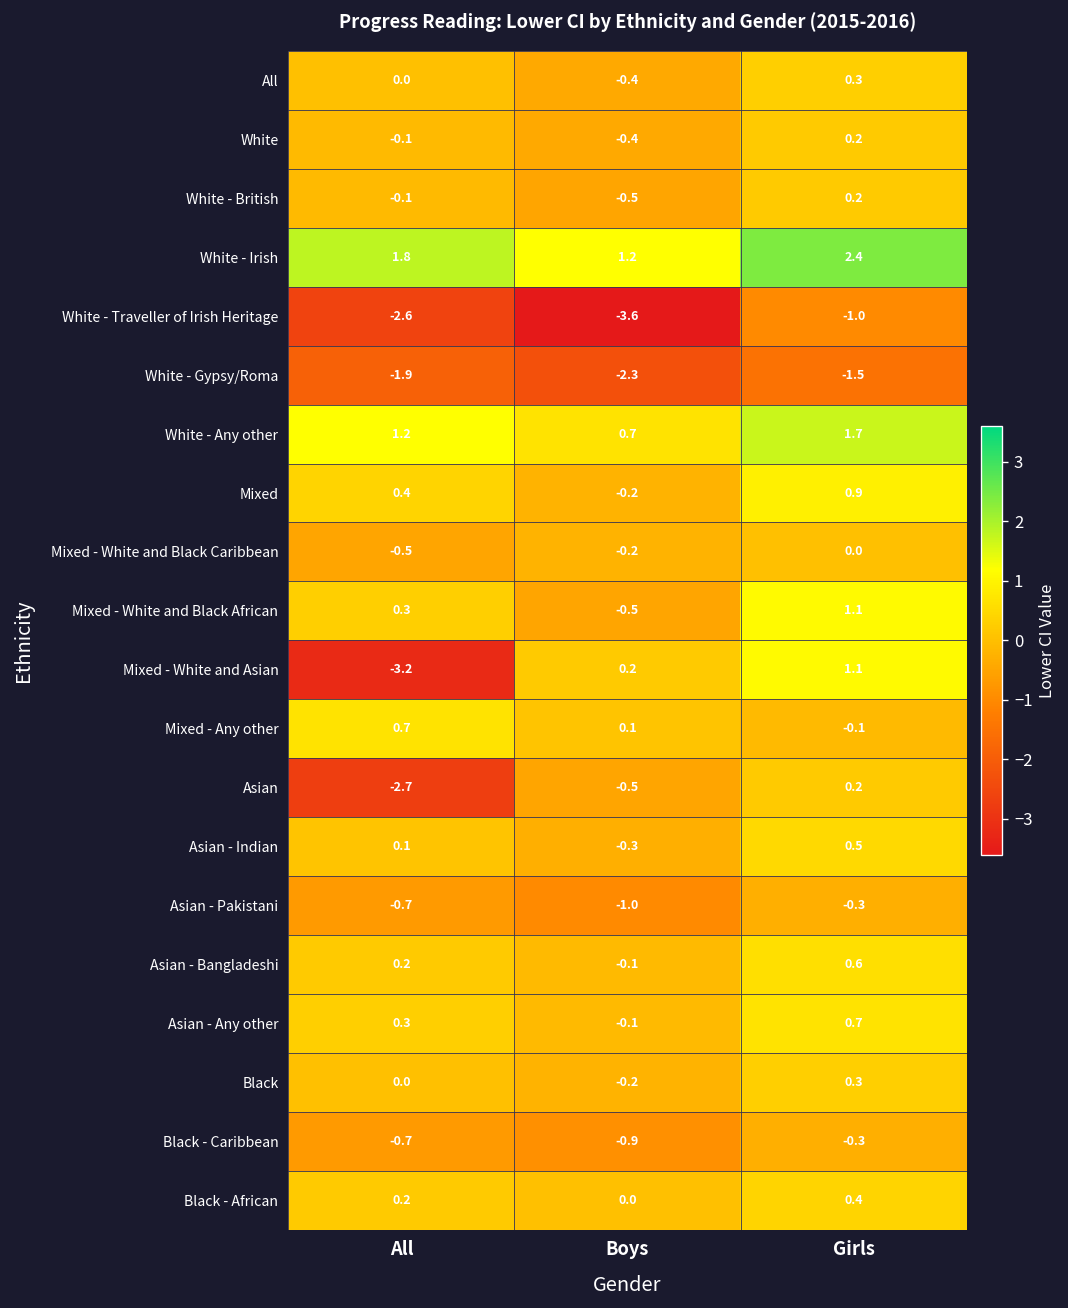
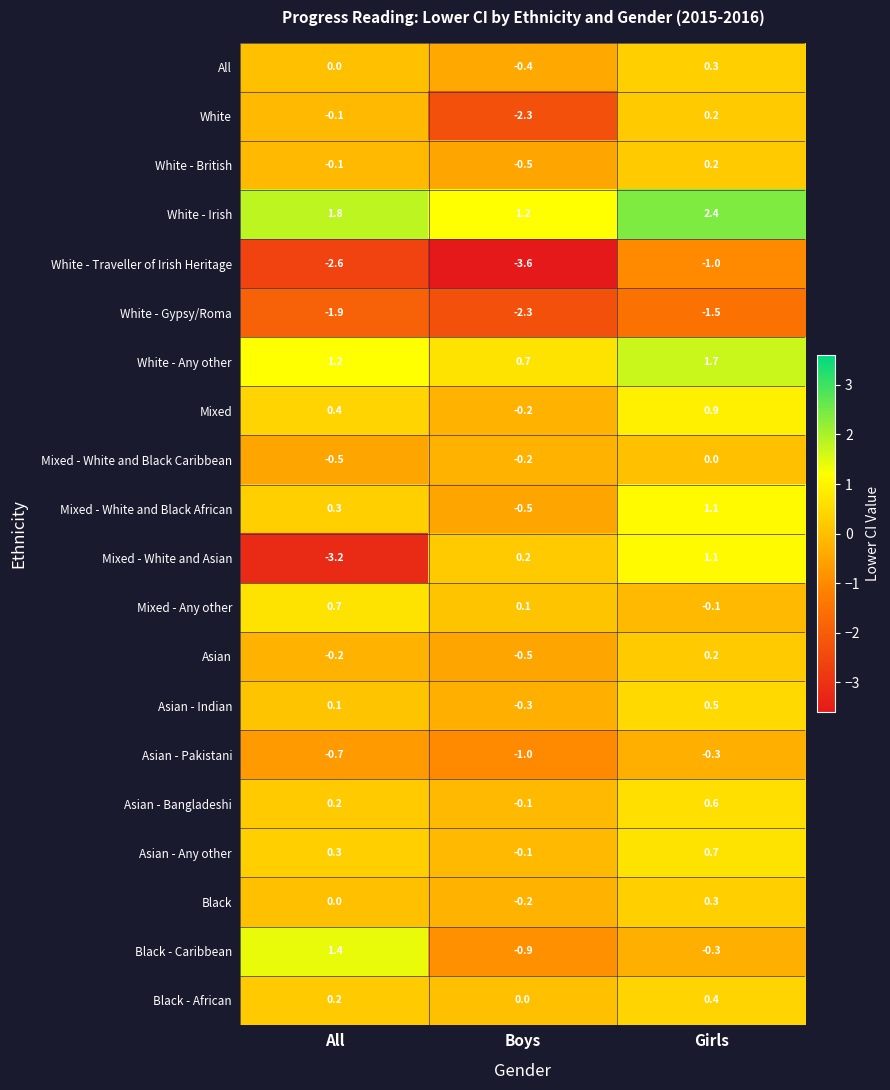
White, Boys: -0.4 -> -2.3
Asian, All: -2.7 -> -0.2
Black - Caribbean, All: -0.7 -> 1.4
